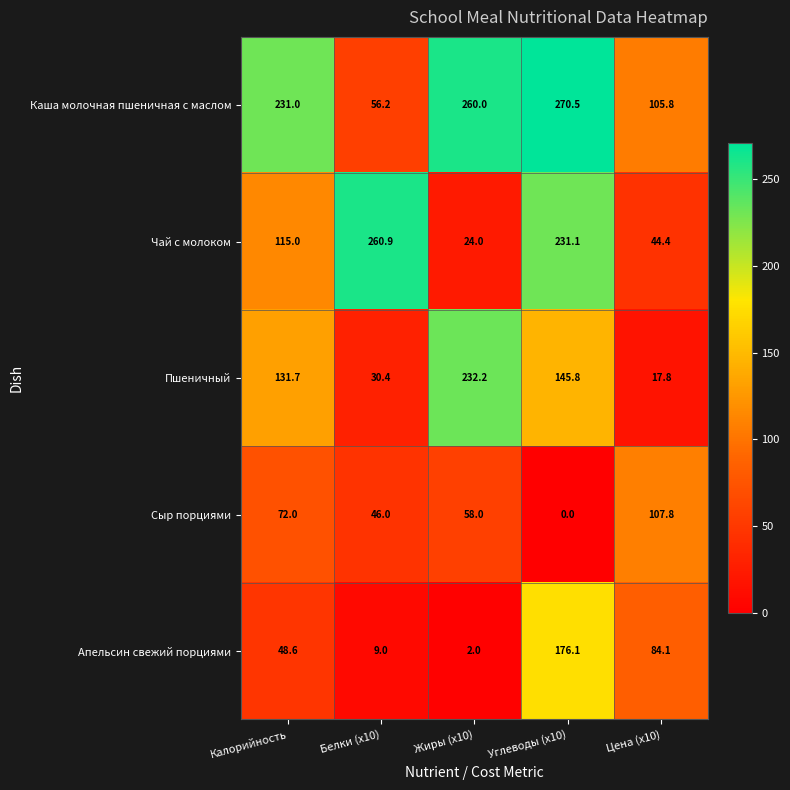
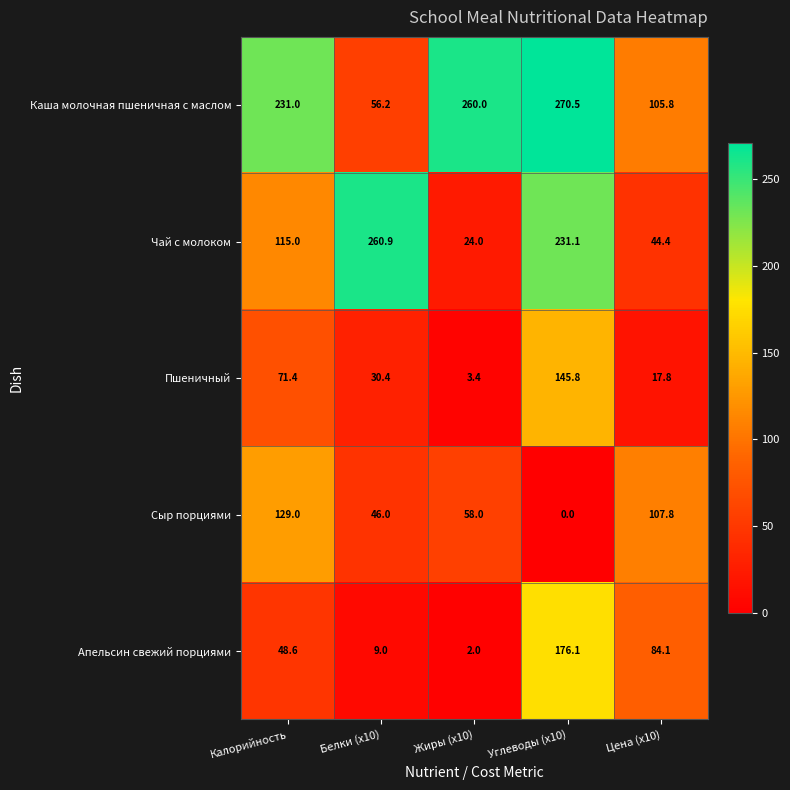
Пшеничный, Калорийность: 131.7 -> 71.4
Пшеничный, Жиры (x10): 232.2 -> 3.4
Сыр порциями, Калорийность: 72.0 -> 129.0
